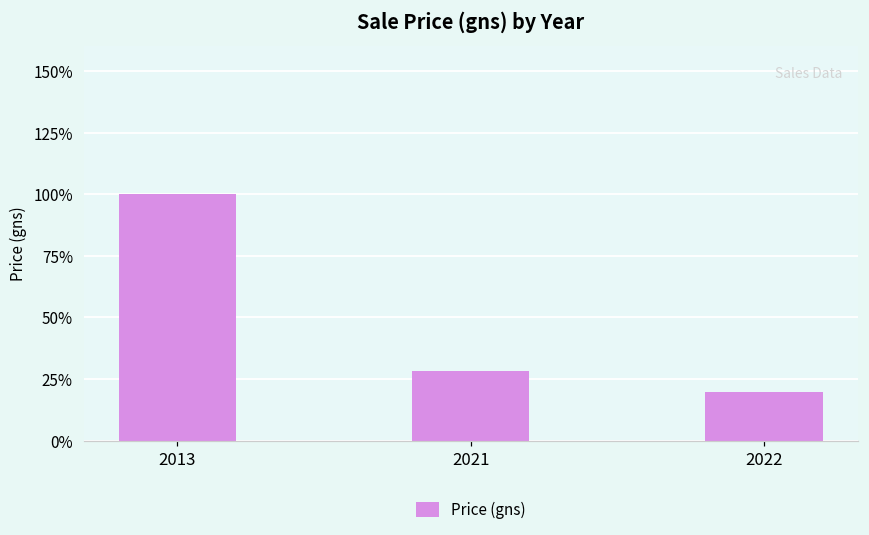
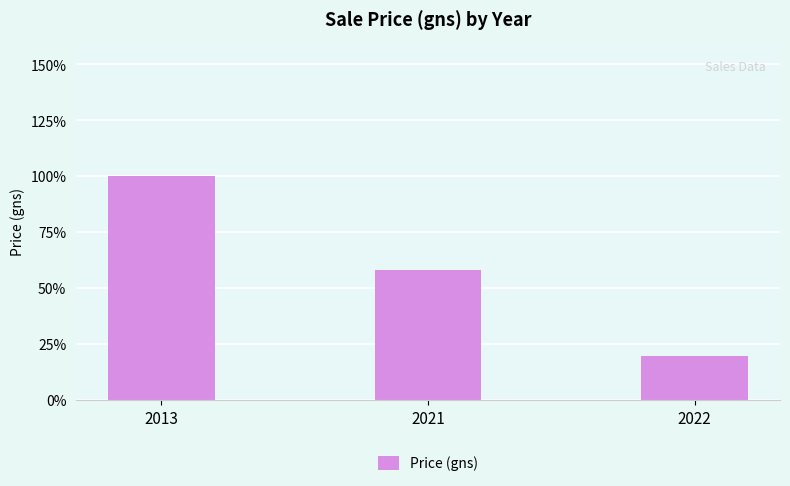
2021: 28% -> 58%
